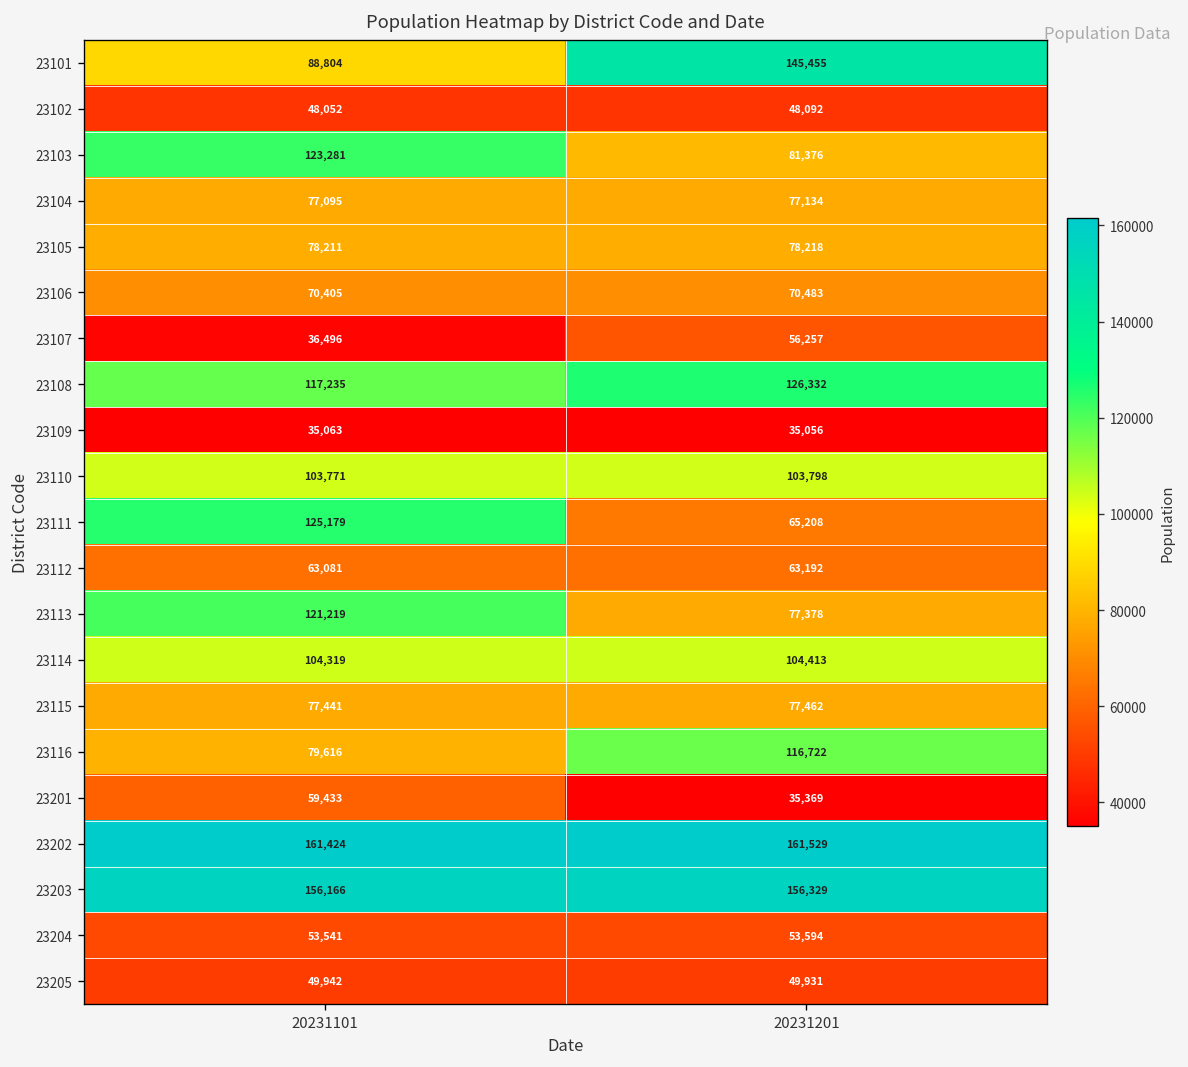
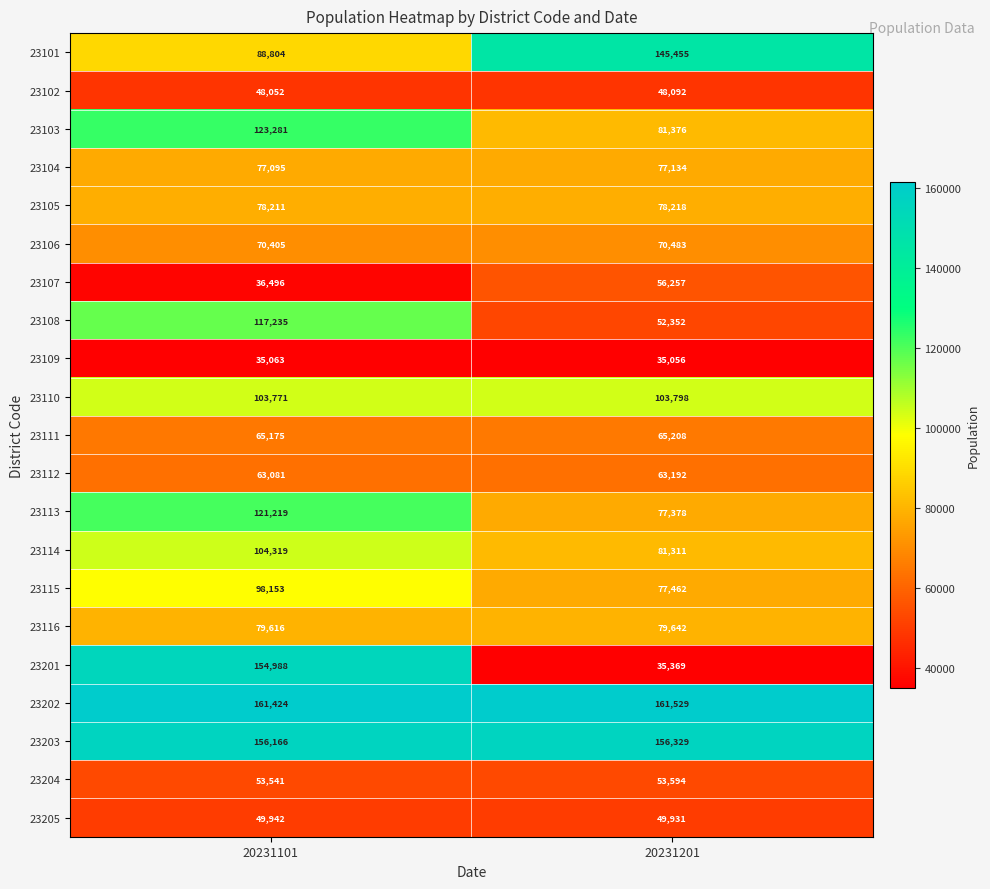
23108, 20231201: 126,332 -> 52,352
23111, 20231101: 125,179 -> 65,175
23114, 20231201: 104,413 -> 81,311
23115, 20231101: 77,441 -> 98,153
23116, 20231201: 116,722 -> 79,642
23201, 20231101: 59,433 -> 154,988
